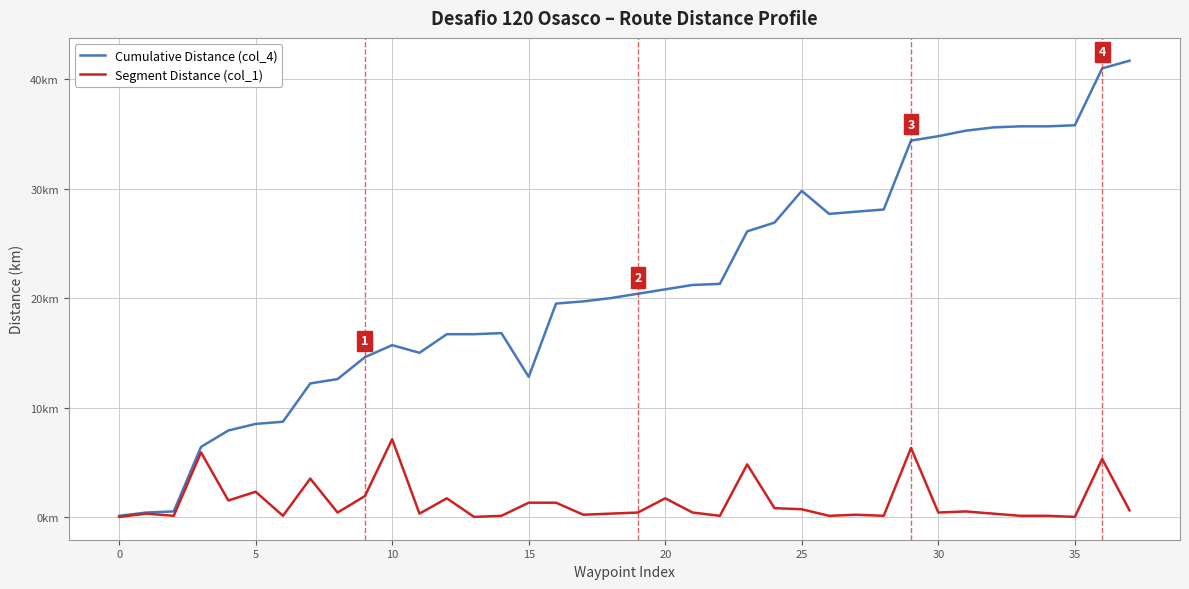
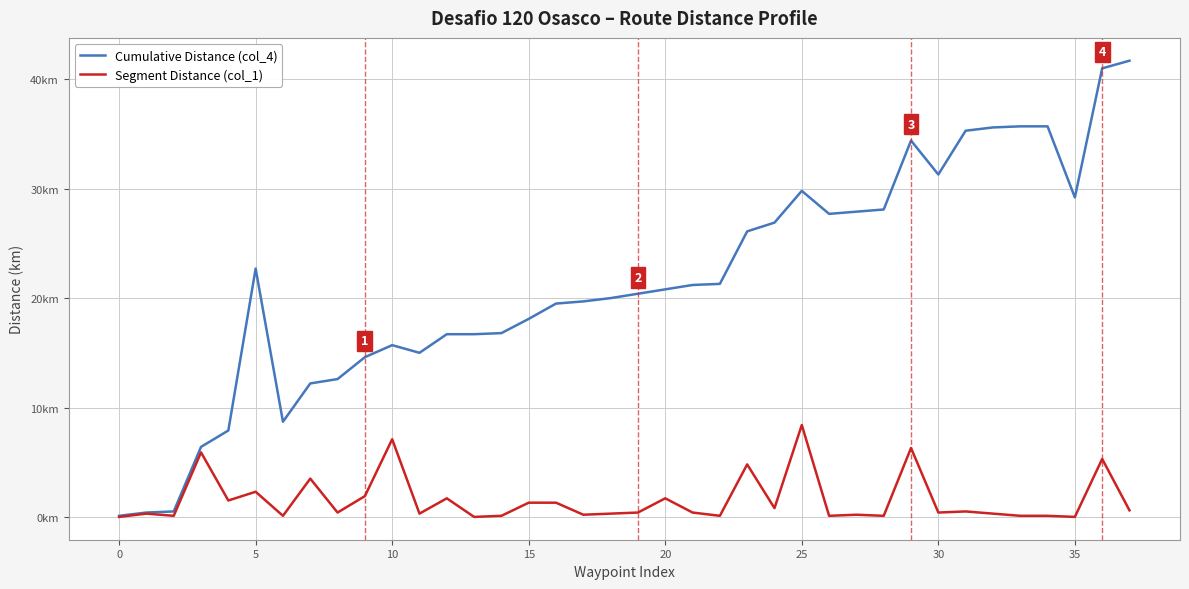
Cumulative Distance (col_4), 5: 8.5km -> 22.7km
Cumulative Distance (col_4), 15: 12.8km -> 18.1km
Segment Distance (col_1), 25: 0.7km -> 8.4km
Cumulative Distance (col_4), 30: 34.8km -> 31.3km
Cumulative Distance (col_4), 35: 35.8km -> 29.2km
